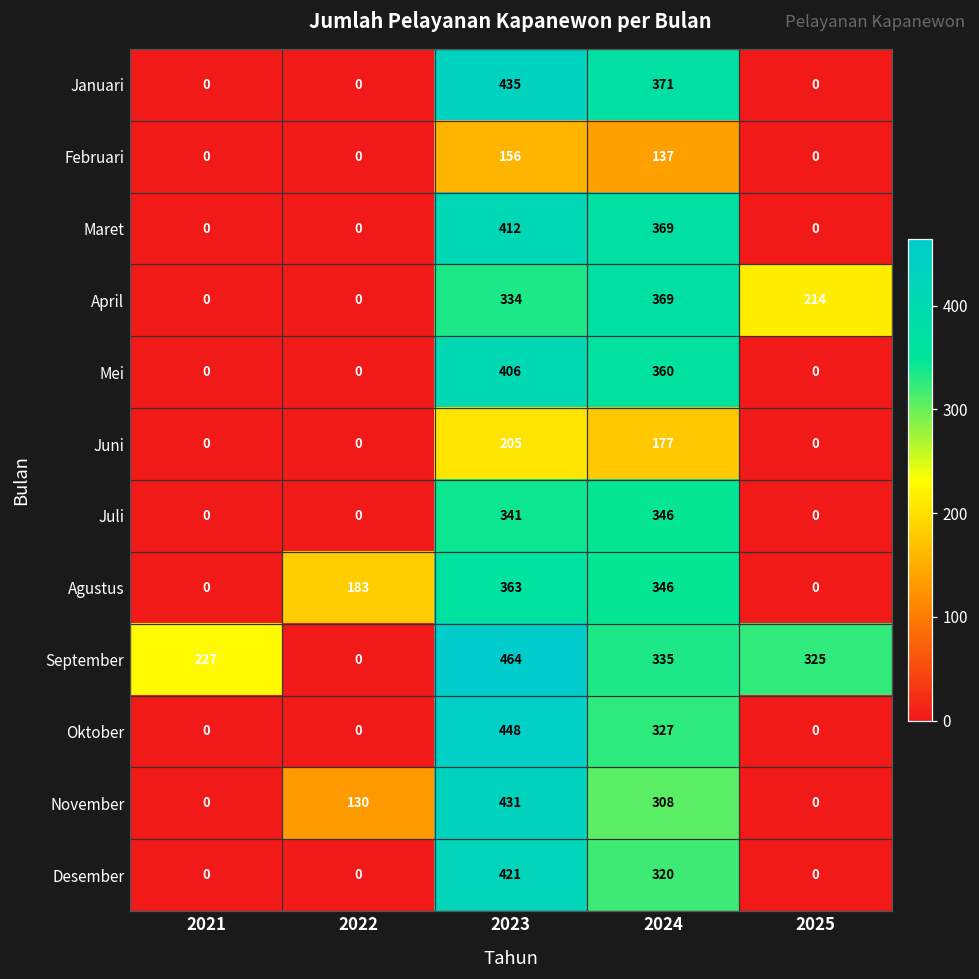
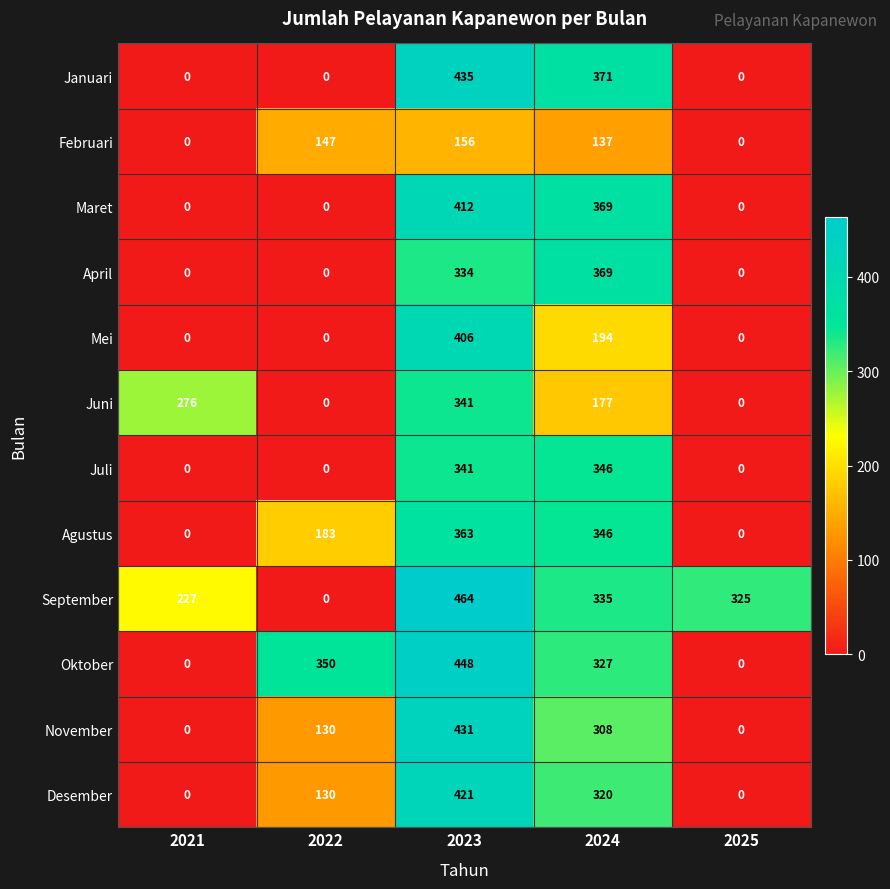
Februari, 2022: 0 -> 147
April, 2025: 214 -> 0
Mei, 2024: 360 -> 194
Juni, 2021: 0 -> 276
Juni, 2023: 205 -> 341
Oktober, 2022: 0 -> 350
Desember, 2022: 0 -> 130
